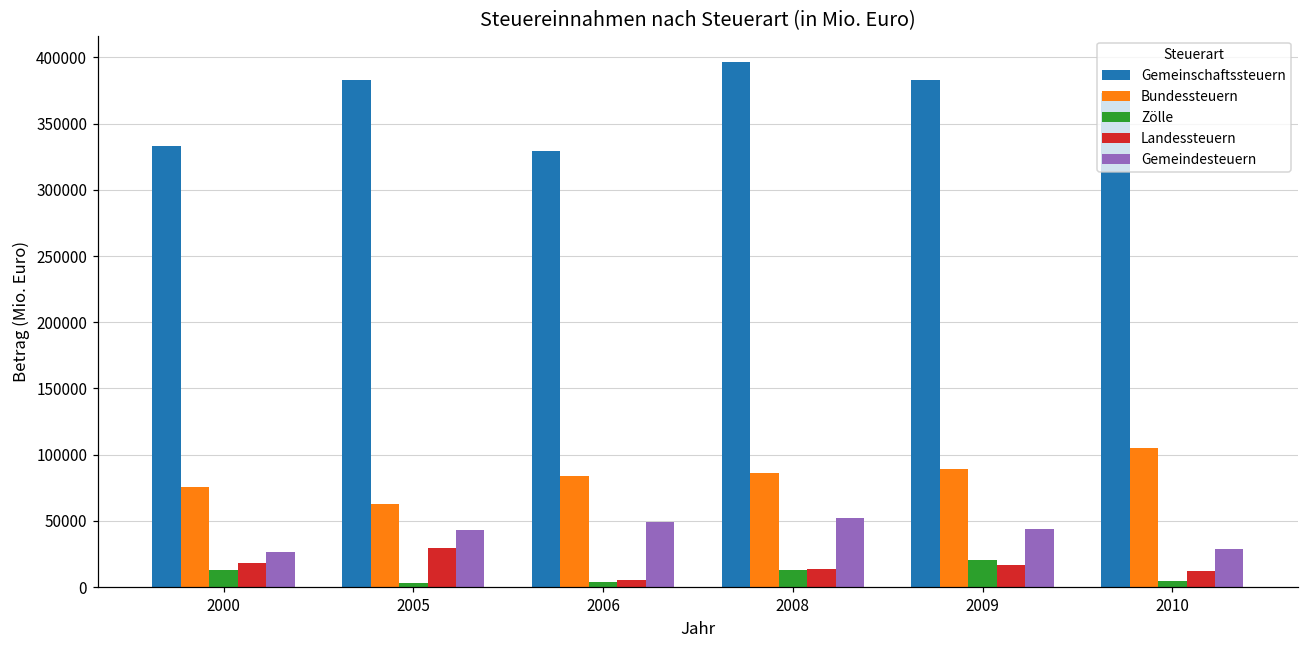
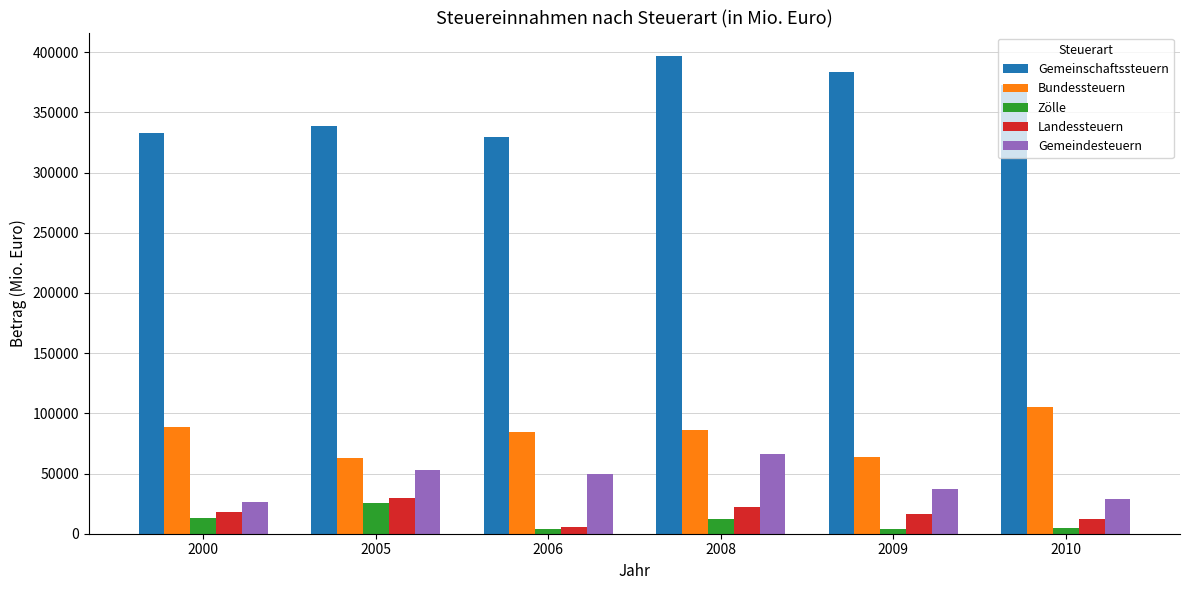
Bundessteuern, 2000: 76000 -> 89000
Gemeinschaftssteuern, 2005: 383000 -> 339000
Zölle, 2005: 3000 -> 25000
Gemeindesteuern, 2005: 43000 -> 53000
Landessteuern, 2008: 14000 -> 22000
Gemeindesteuern, 2008: 52000 -> 66000
Bundessteuern, 2009: 89000 -> 63000
Zölle, 2009: 21000 -> 4000
Gemeindesteuern, 2009: 44000 -> 37000
